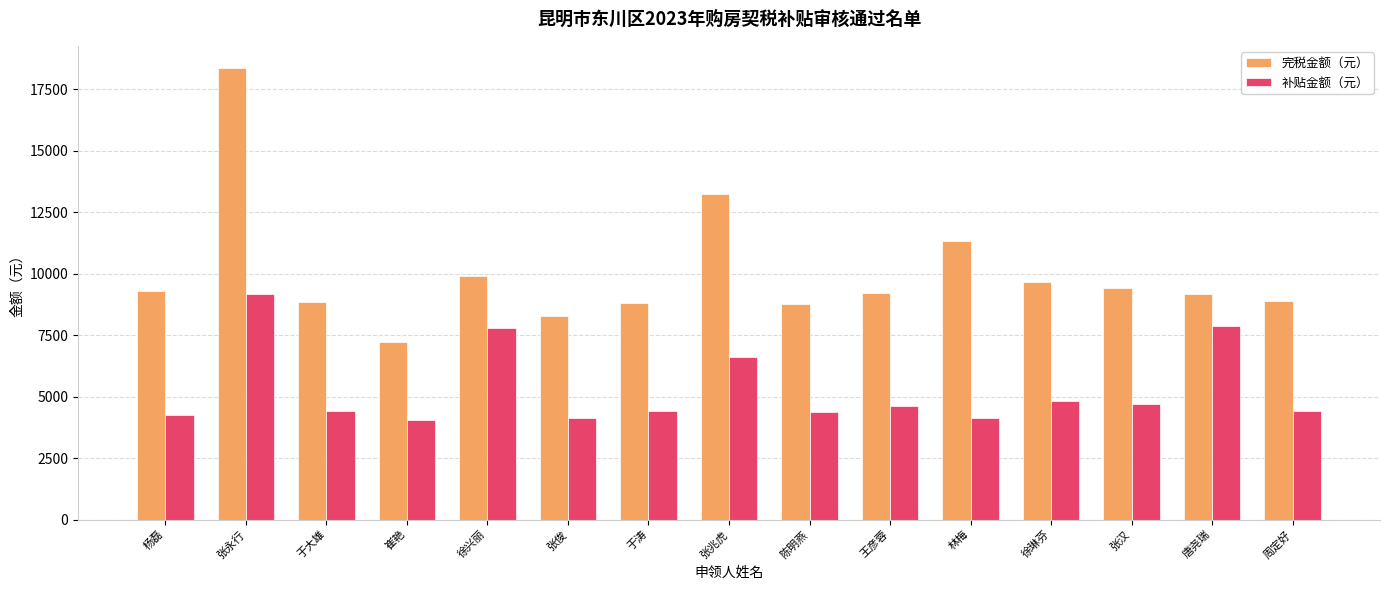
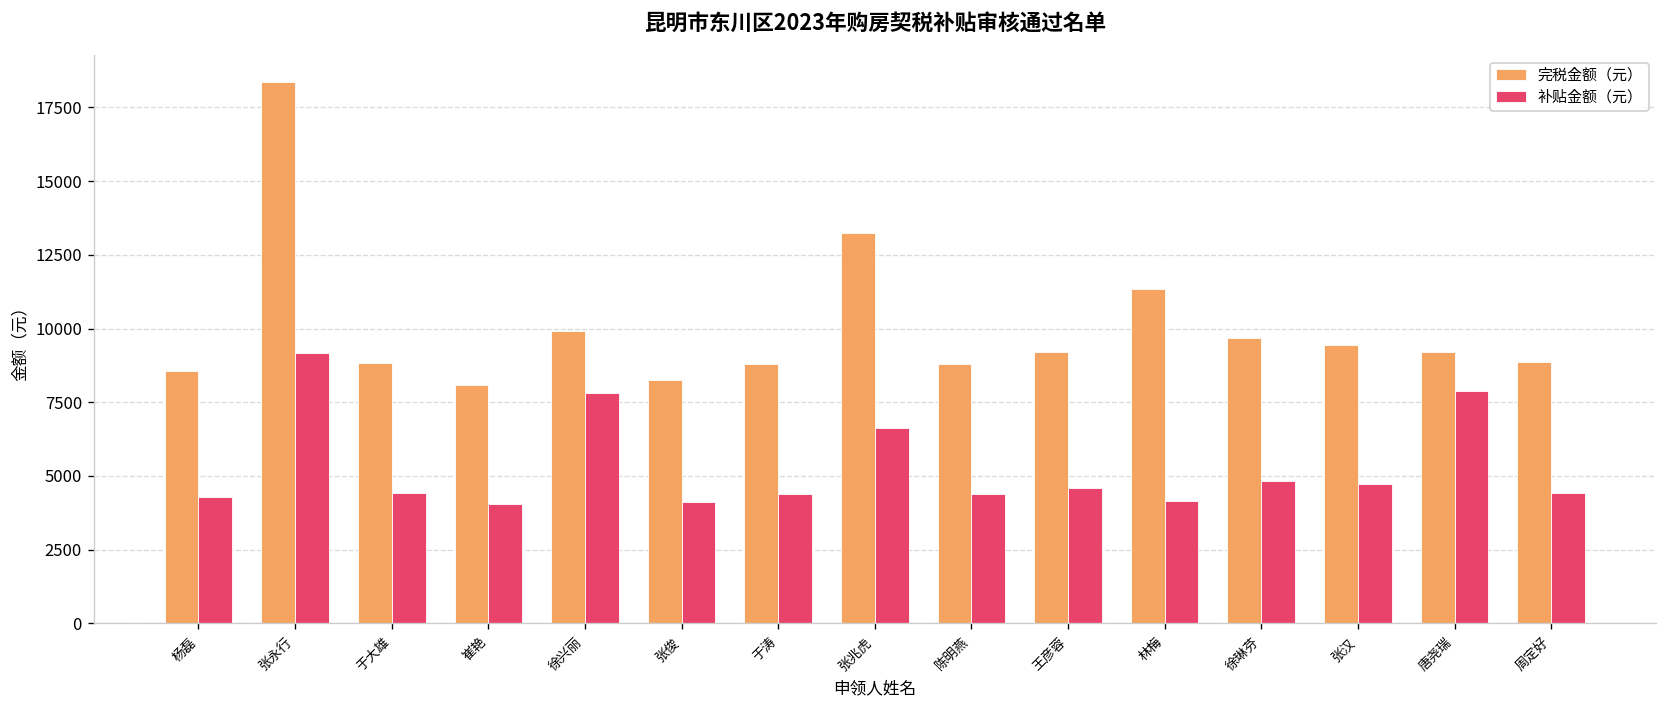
完税金额（元）, 杨磊: 9300 -> 8500
完税金额（元）, 崔艳: 7200 -> 8100
